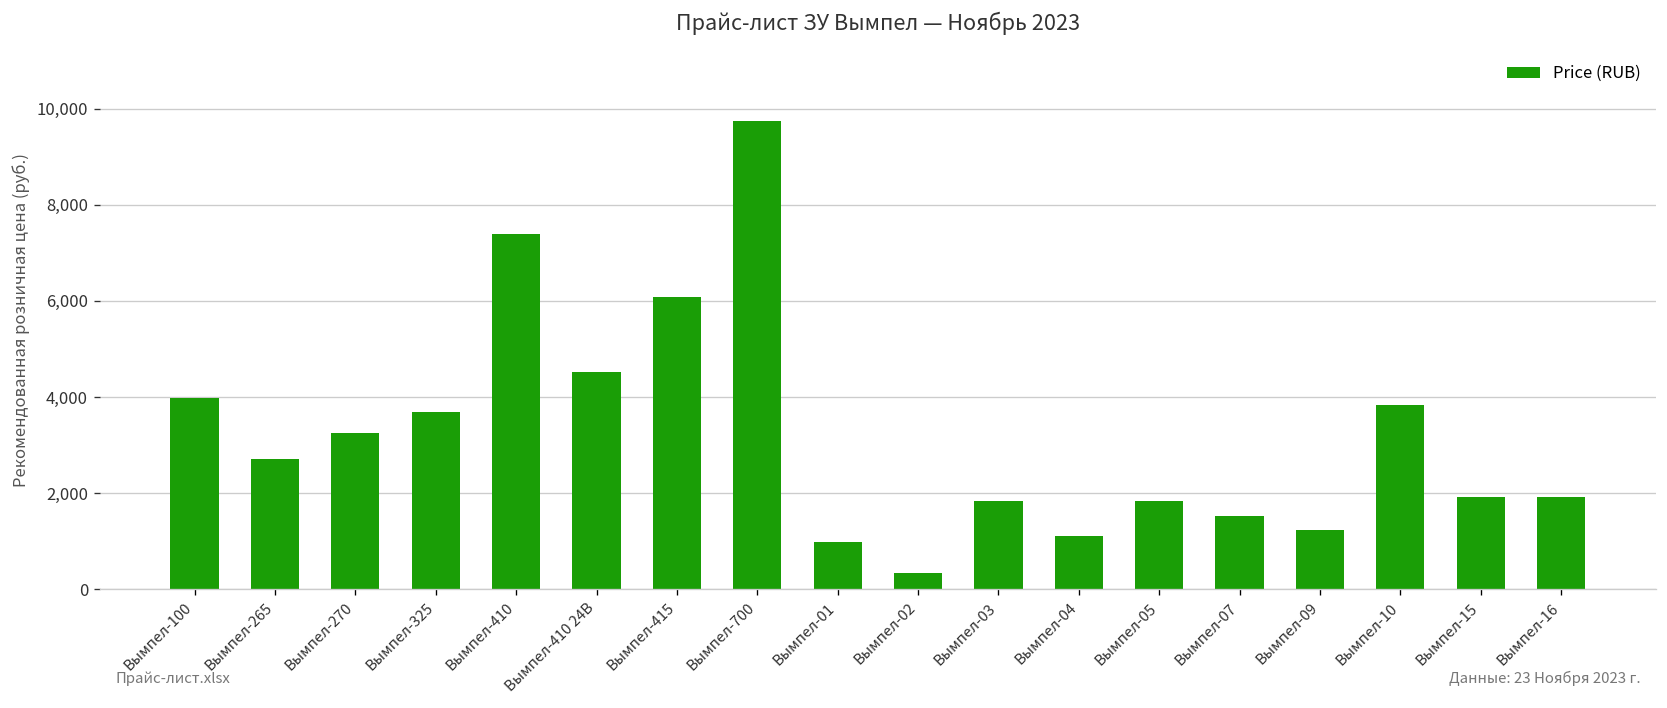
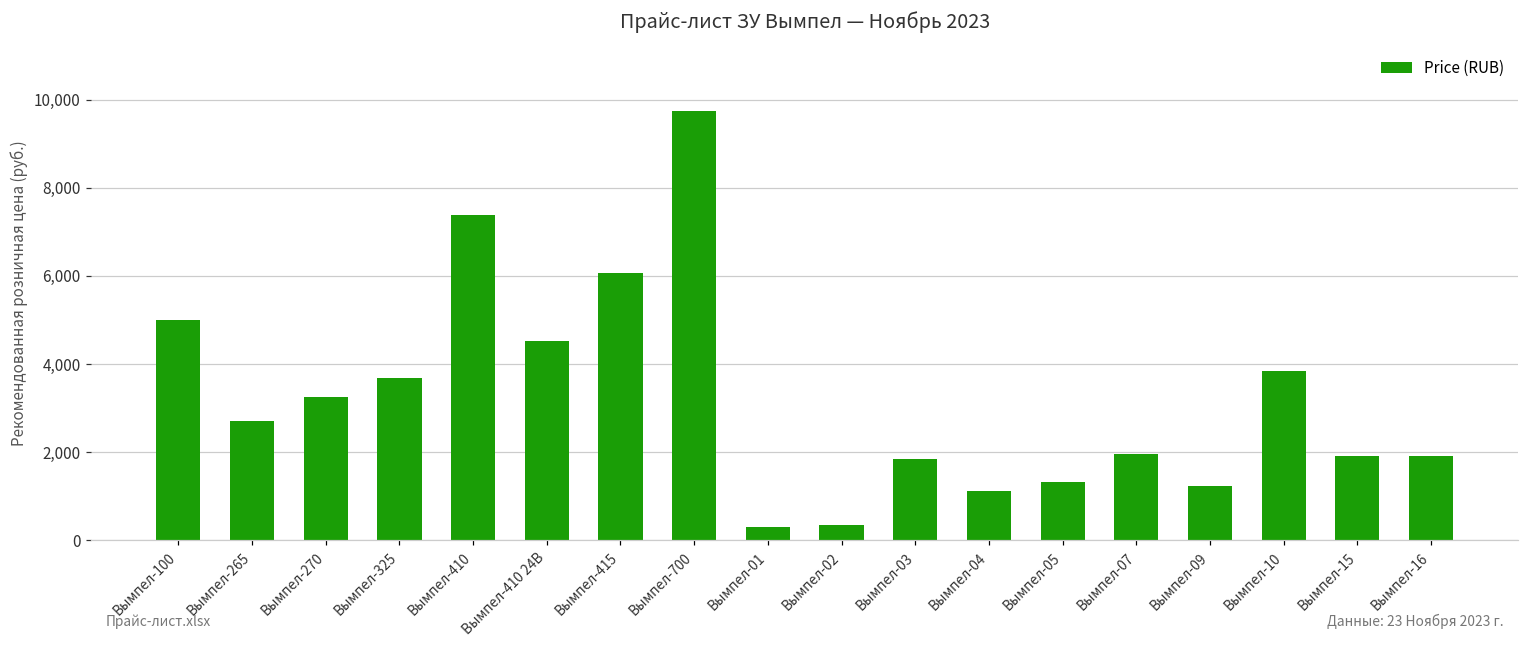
Вымпел-100: 4,000 -> 5,000
Вымпел-01: 1,000 -> 300
Вымпел-05: 1,800 -> 1,300
Вымпел-07: 1,500 -> 2,000
